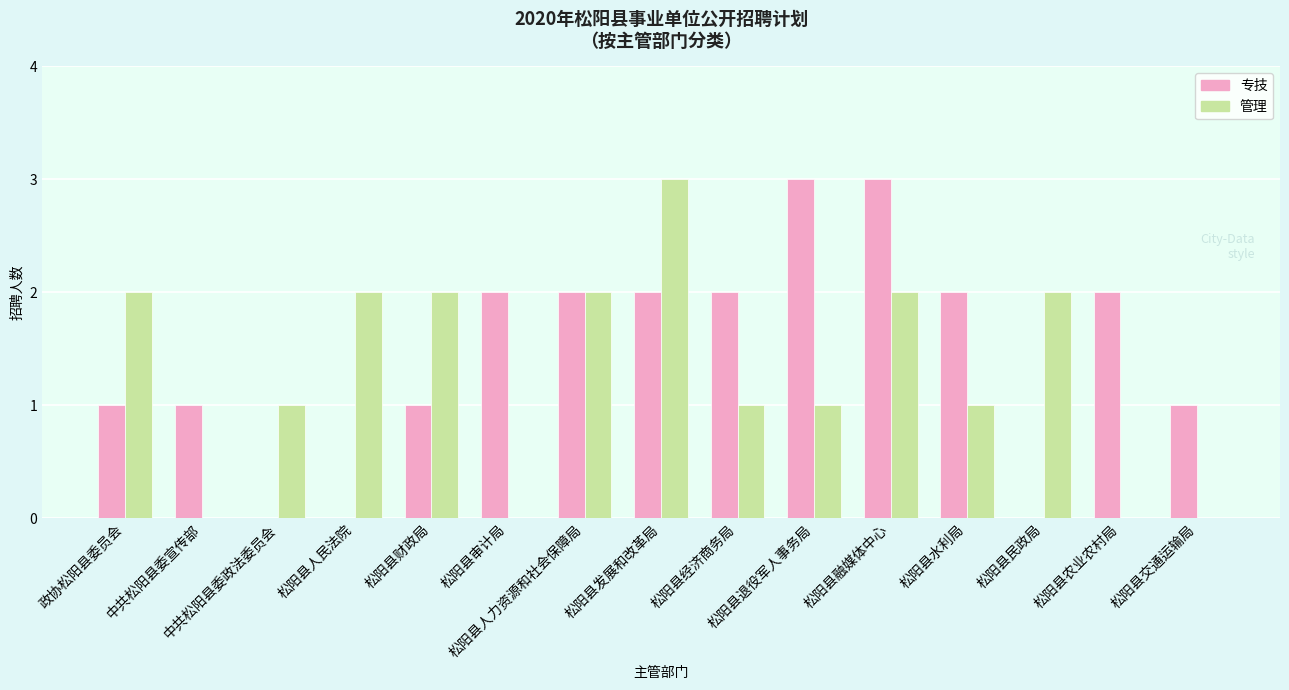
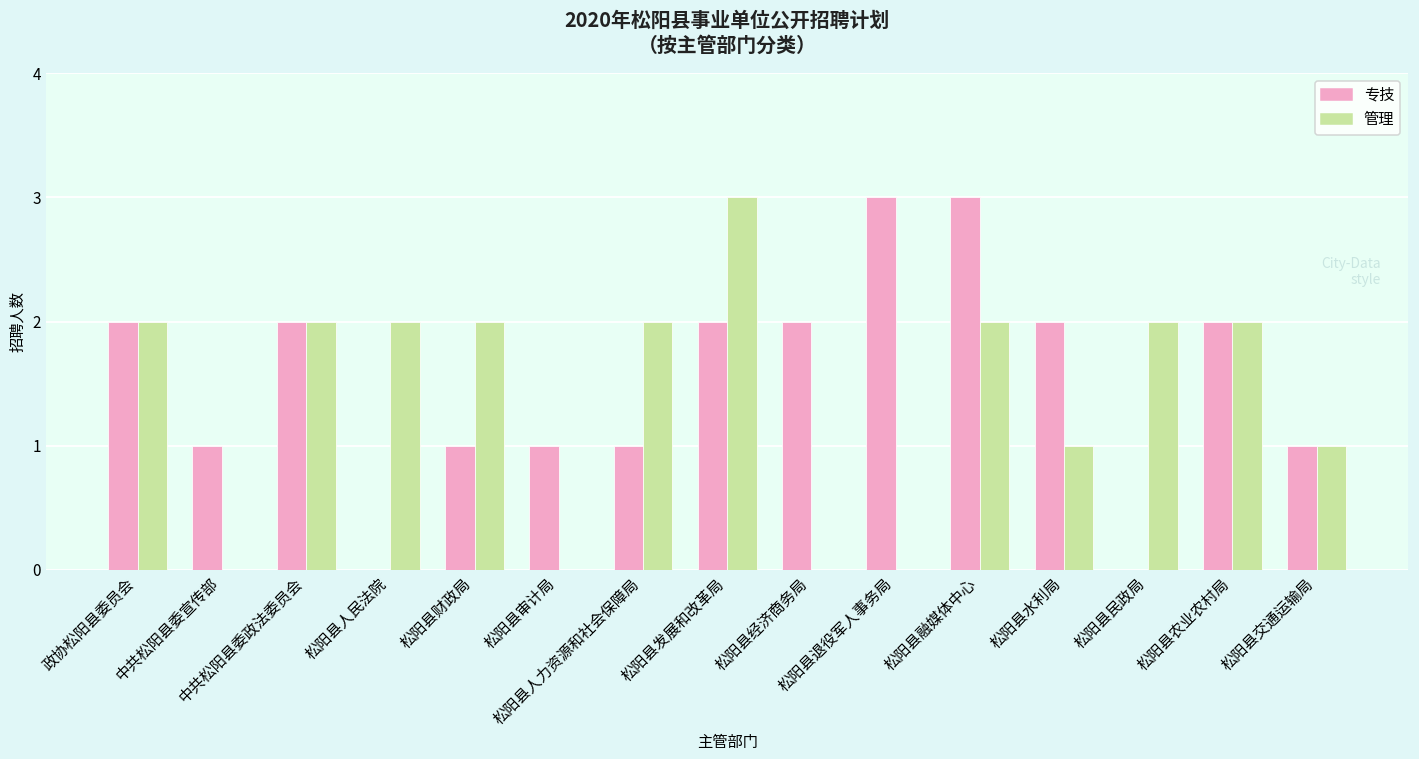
专技, 政协松阳县委员会: 1 -> 2
专技, 中共松阳县委政法委员会: 0 -> 2
管理, 中共松阳县委政法委员会: 1 -> 2
专技, 松阳县审计局: 2 -> 1
专技, 松阳县人力资源和社会保障局: 2 -> 1
管理, 松阳县经济商务局: 1 -> 0
管理, 松阳县退役军人事务局: 1 -> 0
管理, 松阳县农业农村局: 0 -> 2
管理, 松阳县交通运输局: 0 -> 1
